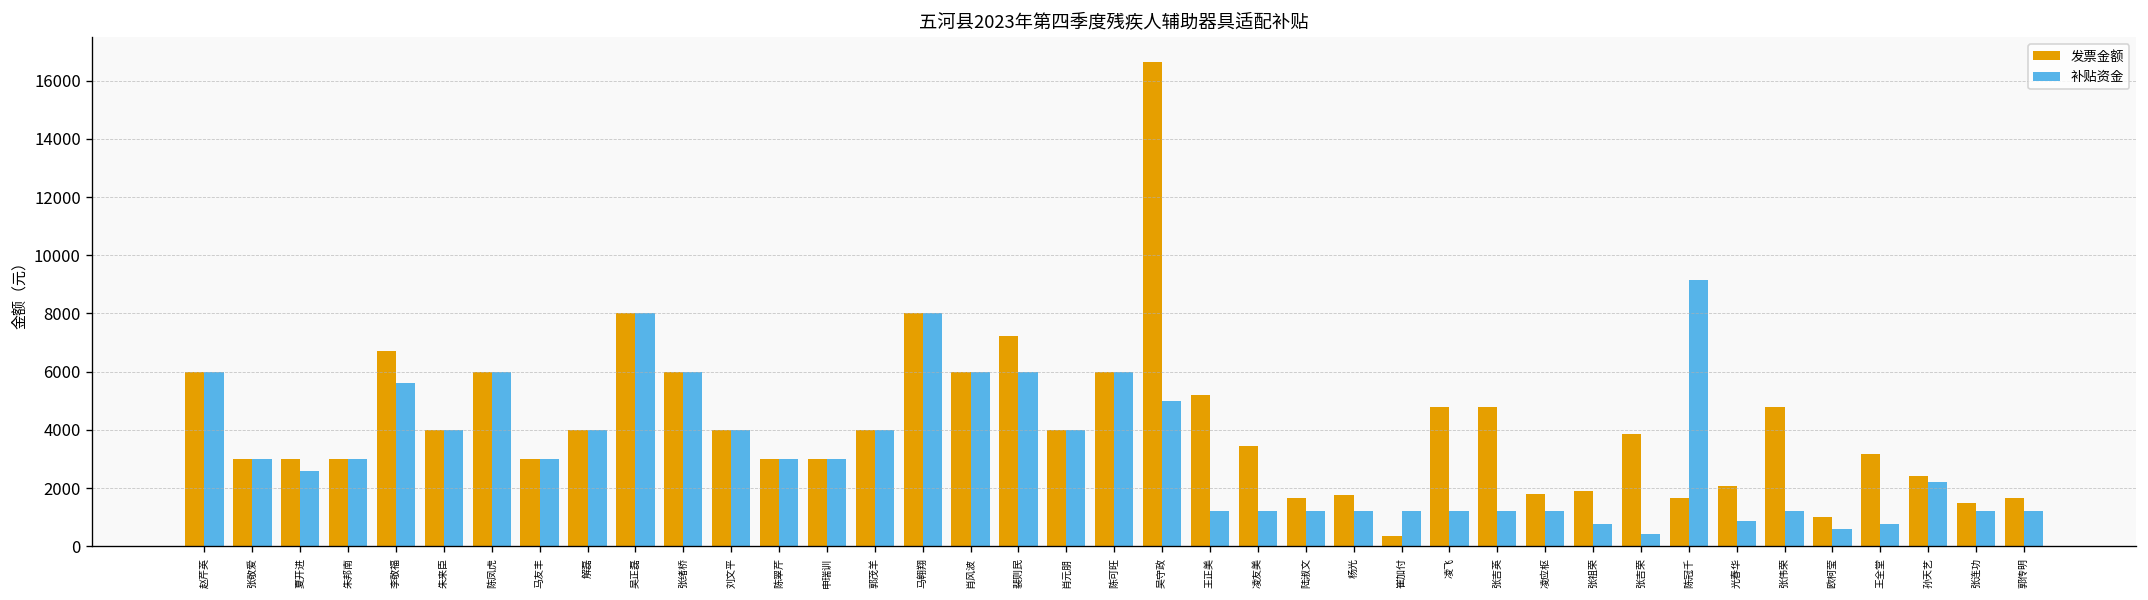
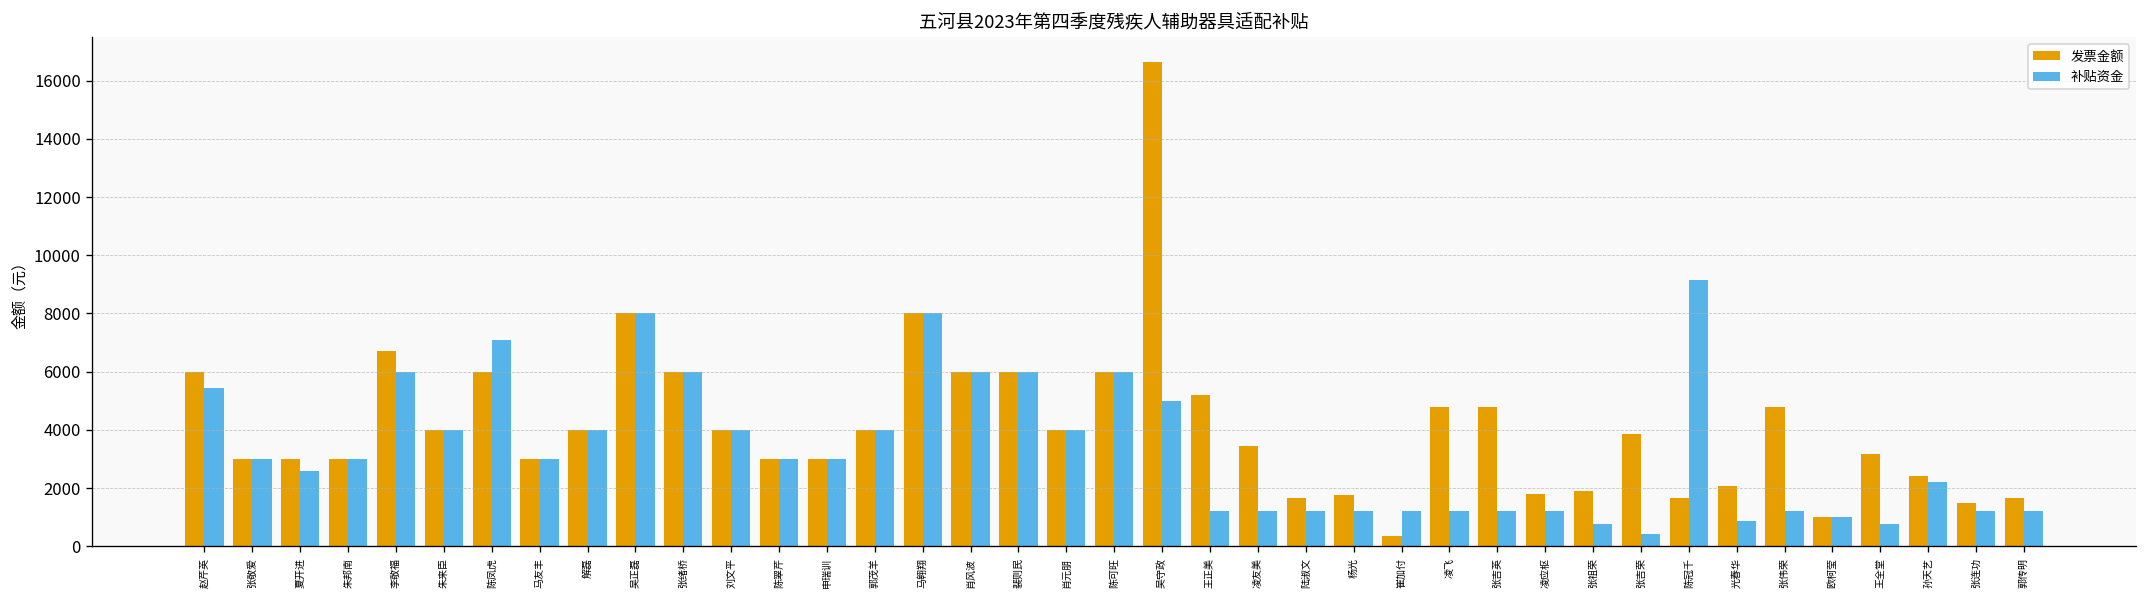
补贴资金, 赵芹英: 6000 -> 5400
补贴资金, 李敬福: 5600 -> 6000
补贴资金, 陈凤虎: 6000 -> 7100
发票金额, 裴则民: 7200 -> 6000
补贴资金, 欧柯莹: 600 -> 1000
